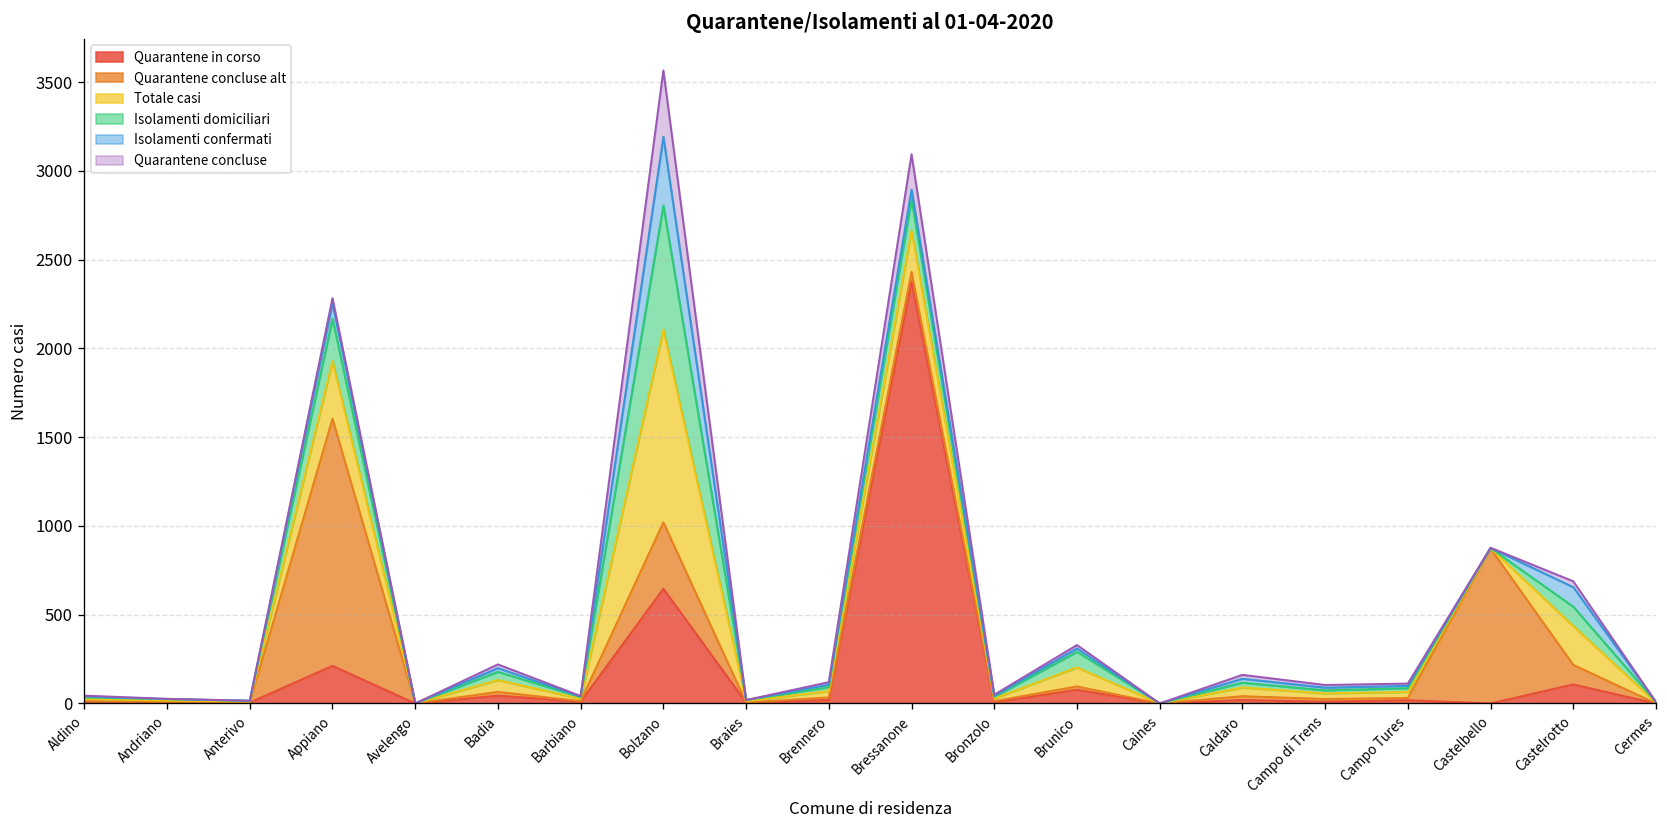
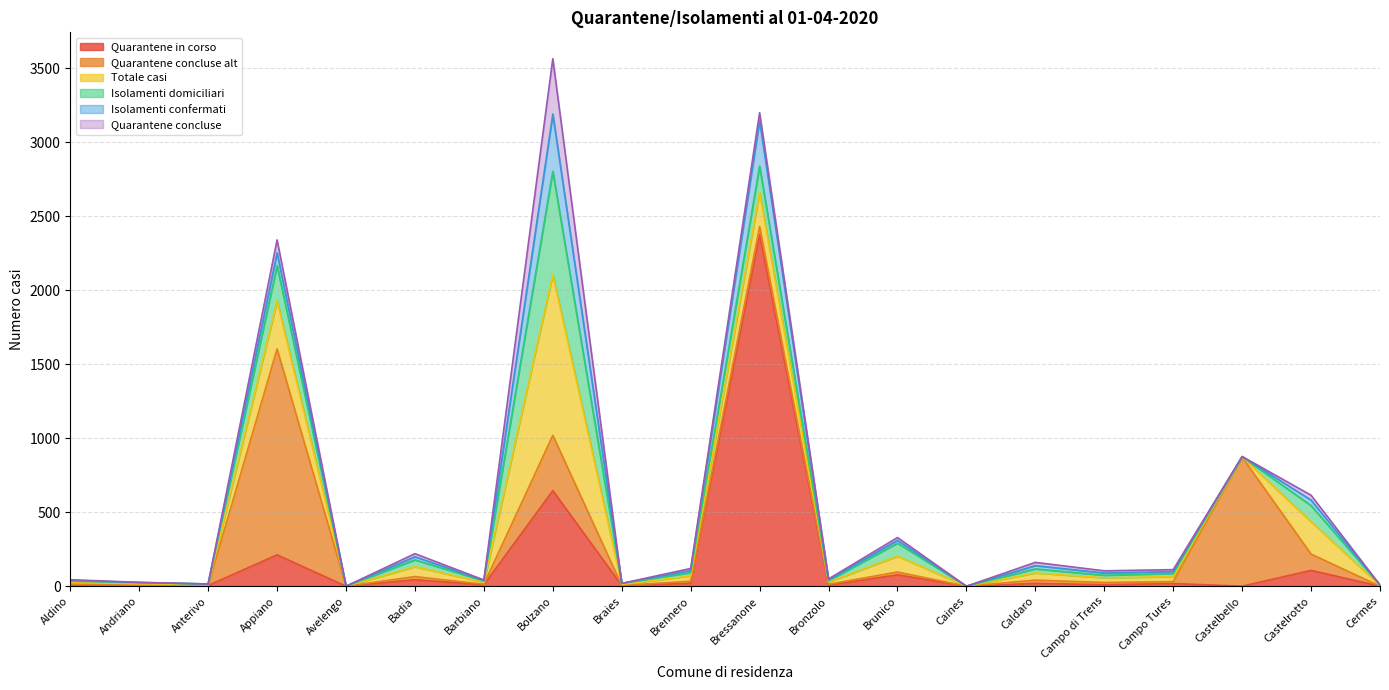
Quarantene concluse, Appiano: 30 -> 90
Isolamenti confermati, Bressanone: 60 -> 310
Quarantene concluse, Bressanone: 200 -> 60
Isolamenti confermati, Castelrotto: 110 -> 40
